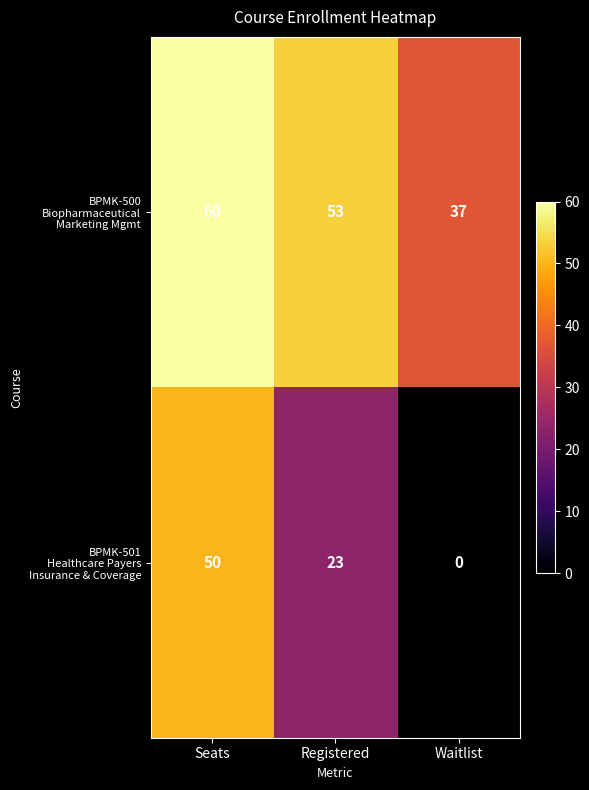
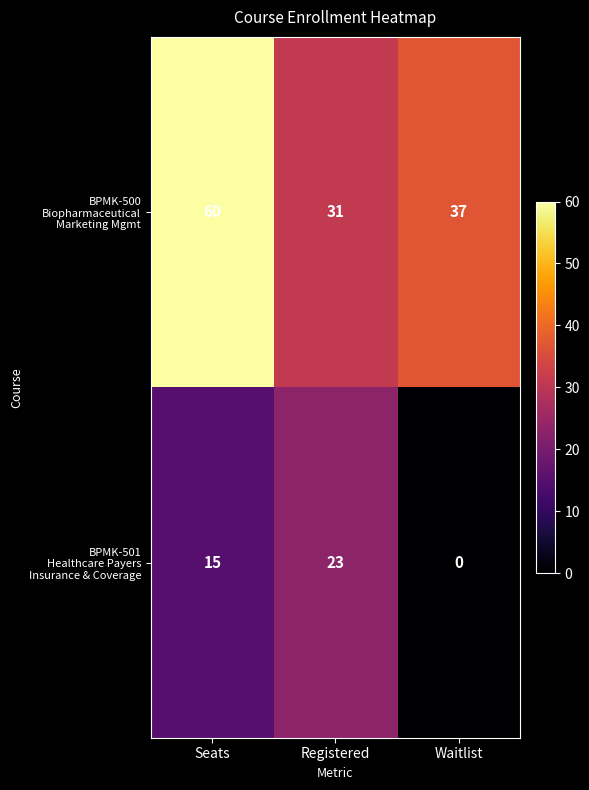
BPMK-500 Biopharmaceutical Marketing Mgmt, Registered: 53 -> 31
BPMK-501 Healthcare Payers Insurance & Coverage, Seats: 50 -> 15
